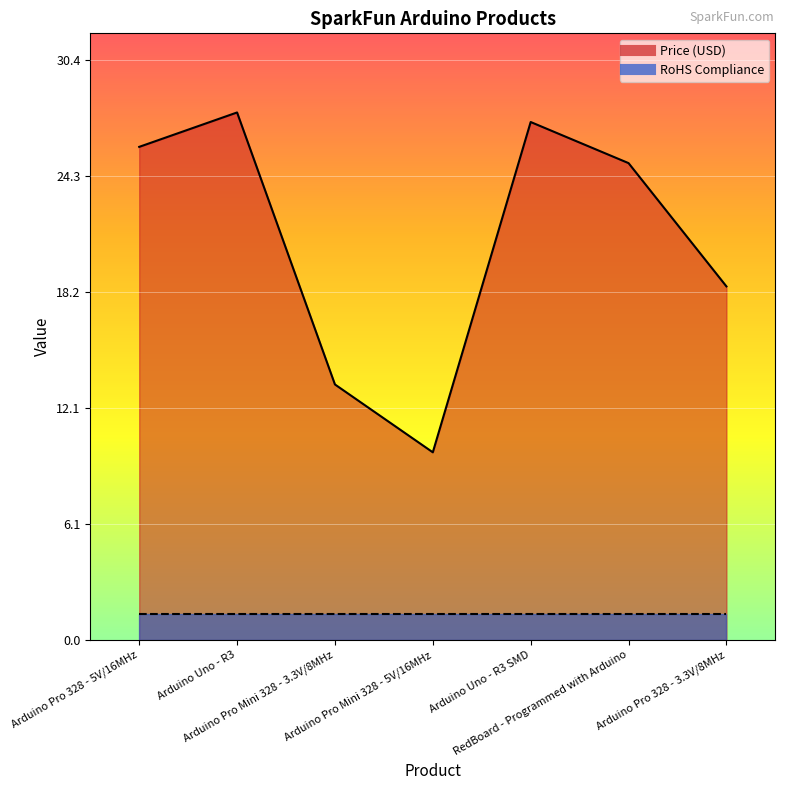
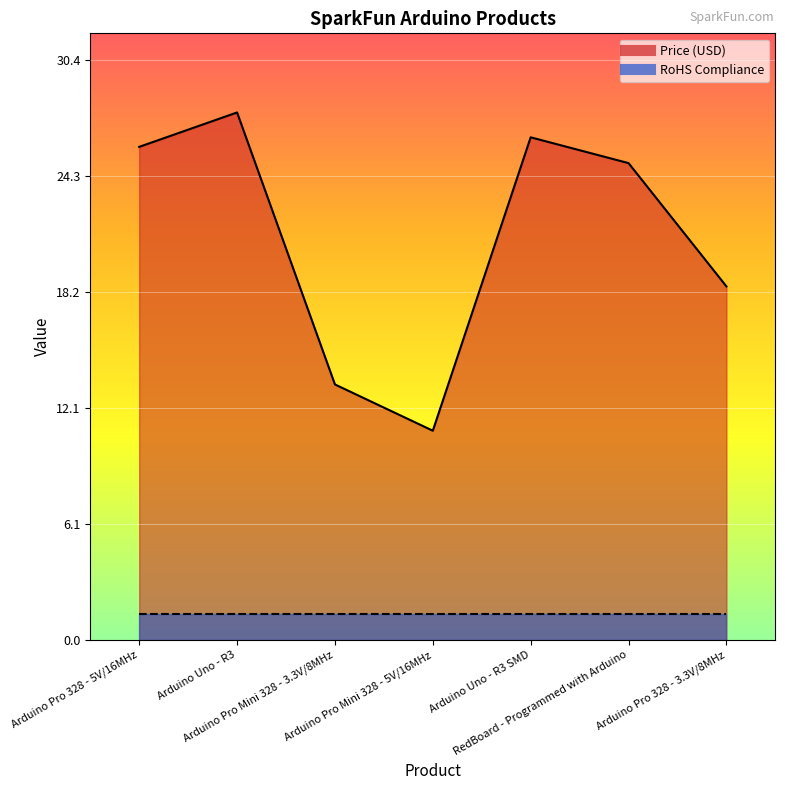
Price (USD), Arduino Pro Mini 328 - 5V/16MHz: 9.8 -> 11.0
Price (USD), Arduino Uno - R3 SMD: 27.1 -> 26.3
